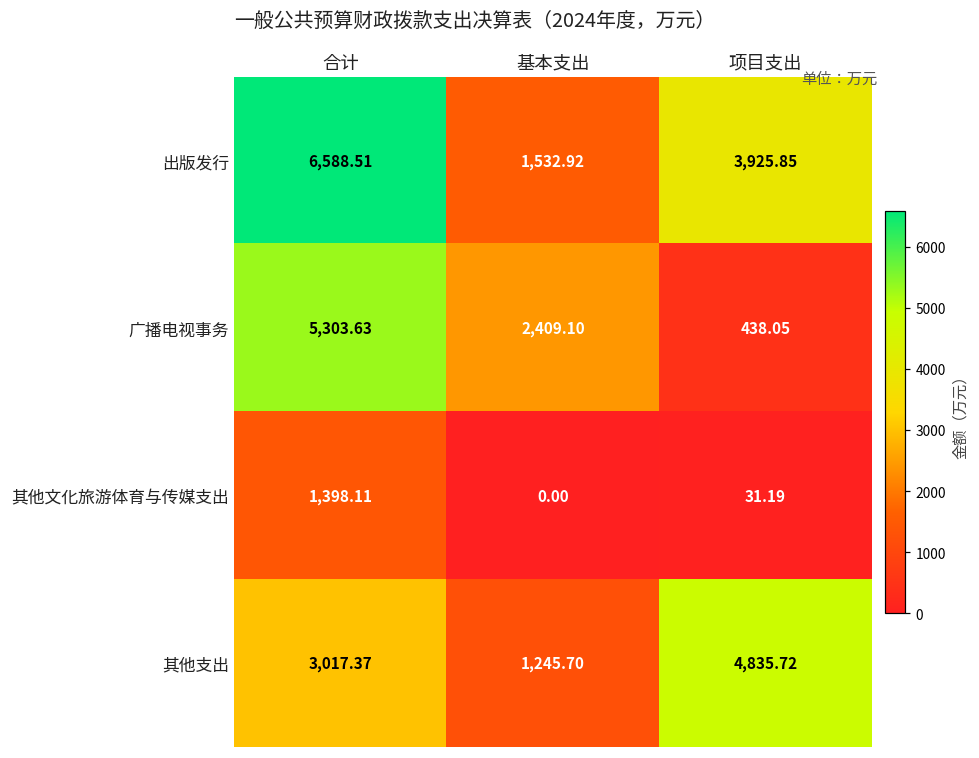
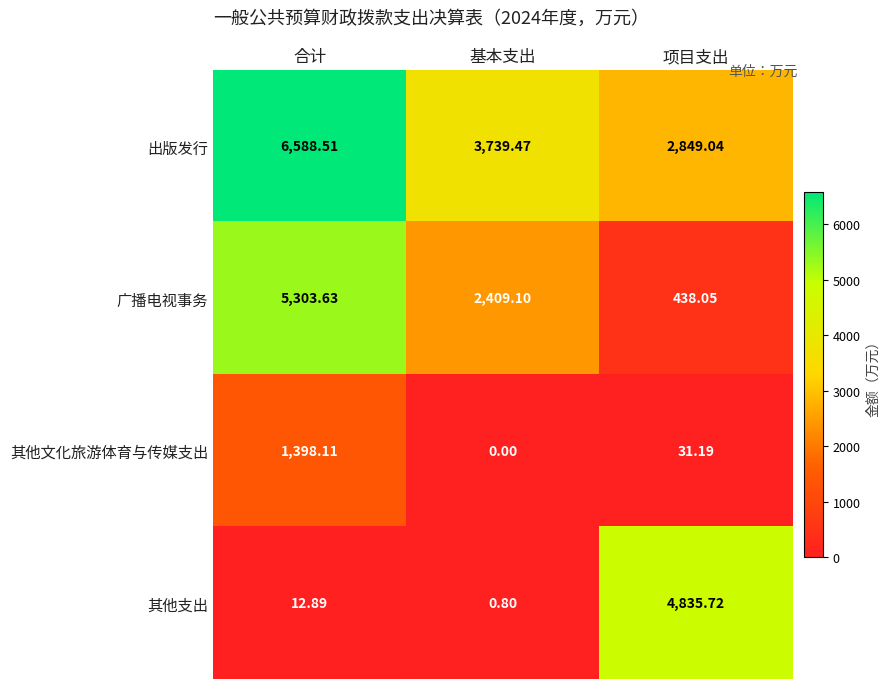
出版发行, 基本支出: 1,532.92 -> 3,739.47
出版发行, 项目支出: 3,925.85 -> 2,849.04
其他支出, 合计: 3,017.37 -> 12.89
其他支出, 基本支出: 1,245.70 -> 0.80
